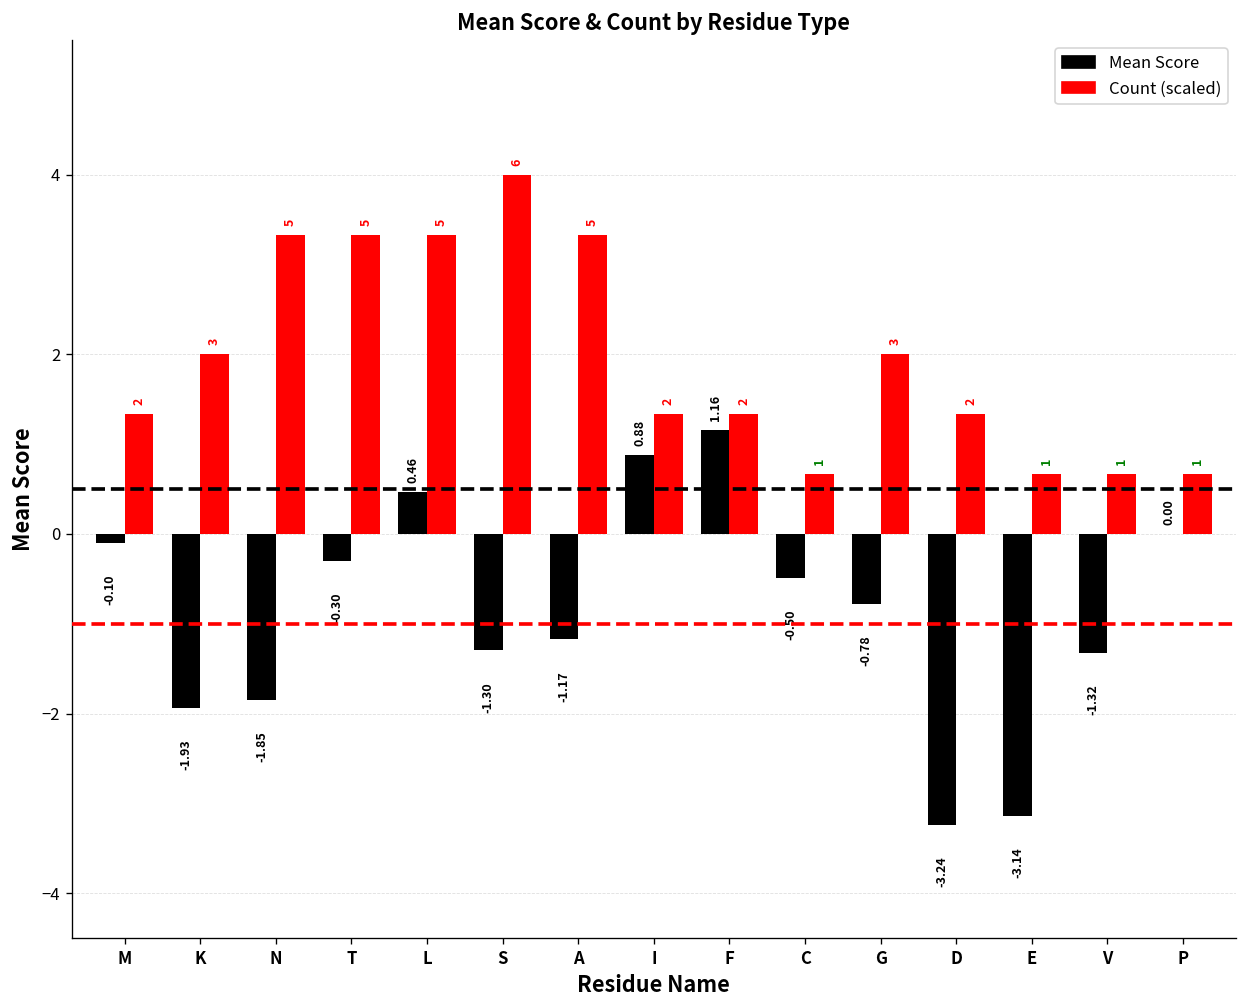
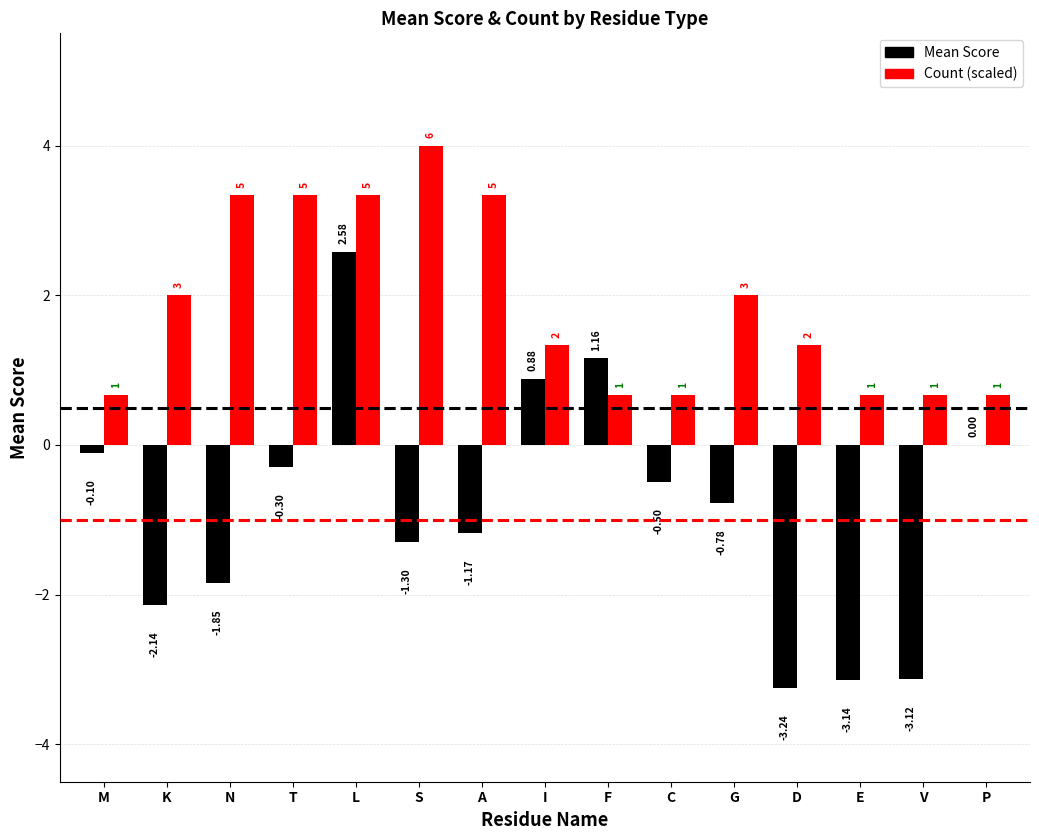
Count (scaled), M: 2 -> 1
Mean Score, K: -1.93 -> -2.14
Mean Score, L: 0.46 -> 2.58
Count (scaled), F: 2 -> 1
Mean Score, V: -1.32 -> -3.12
